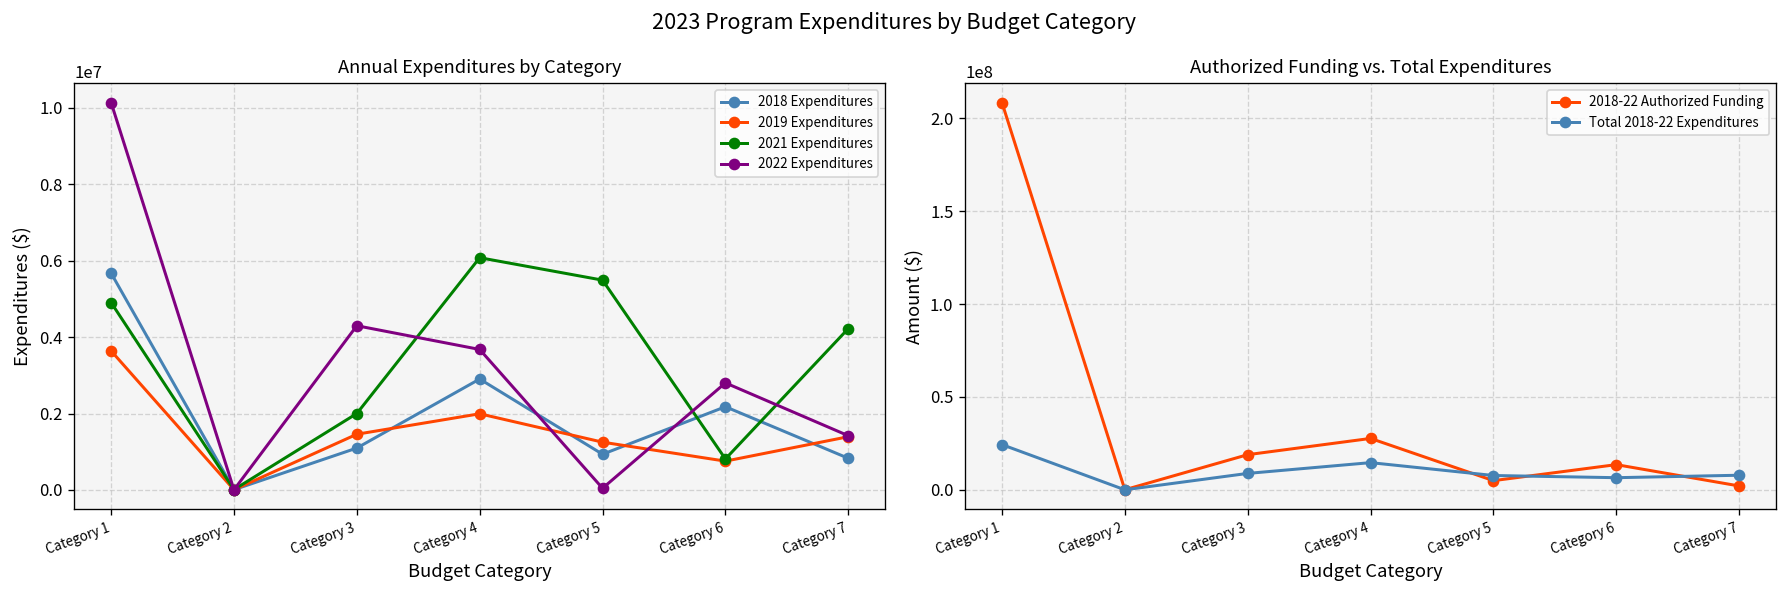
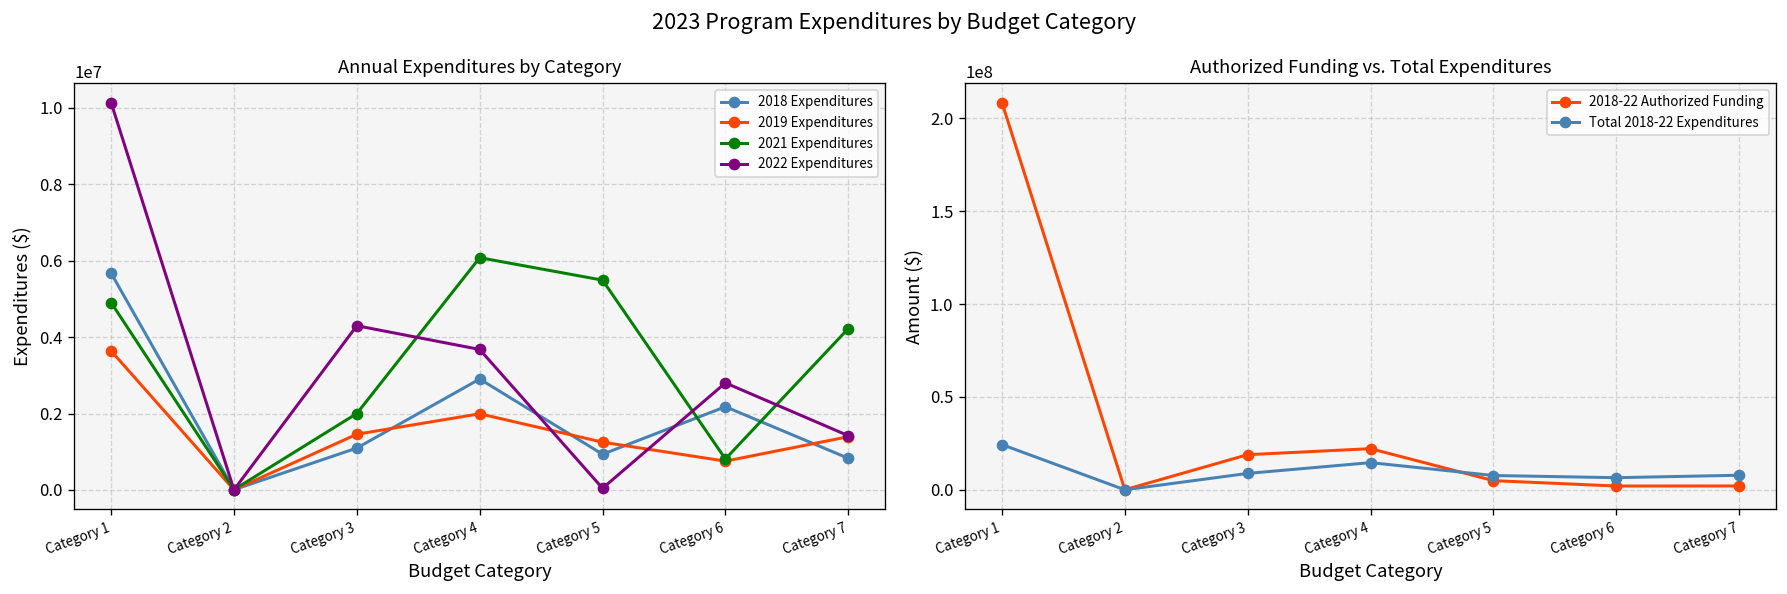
Authorized Funding vs. Total Expenditures, 2018-22 Authorized Funding, Category 4: 28000000 -> 22000000
Authorized Funding vs. Total Expenditures, 2018-22 Authorized Funding, Category 6: 14000000 -> 2000000
